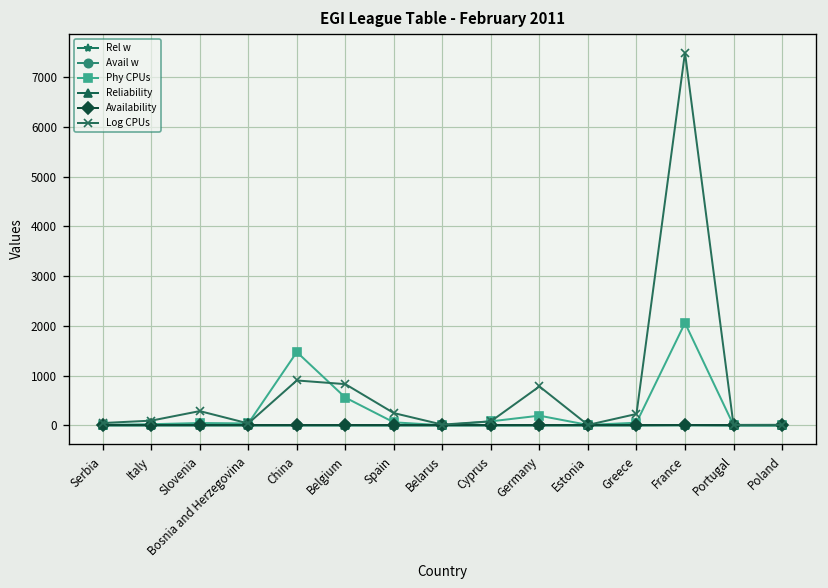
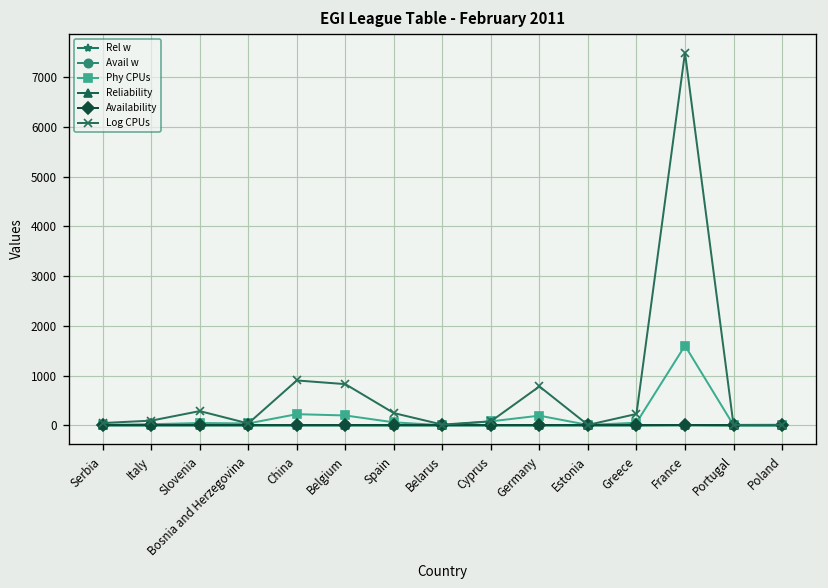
Phy CPUs, China: 1500 -> 200
Phy CPUs, Belgium: 600 -> 200
Phy CPUs, France: 2100 -> 1600
